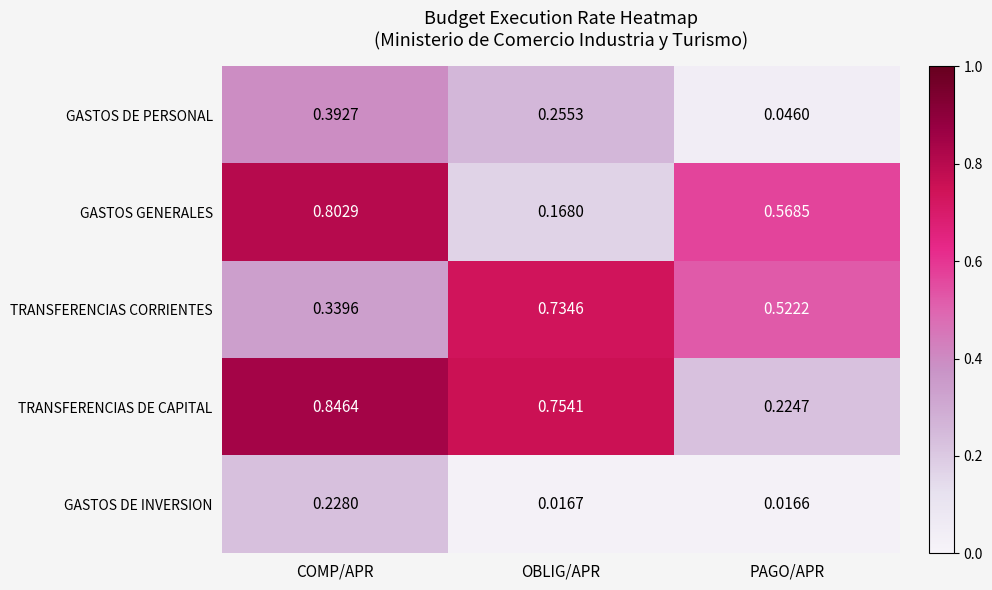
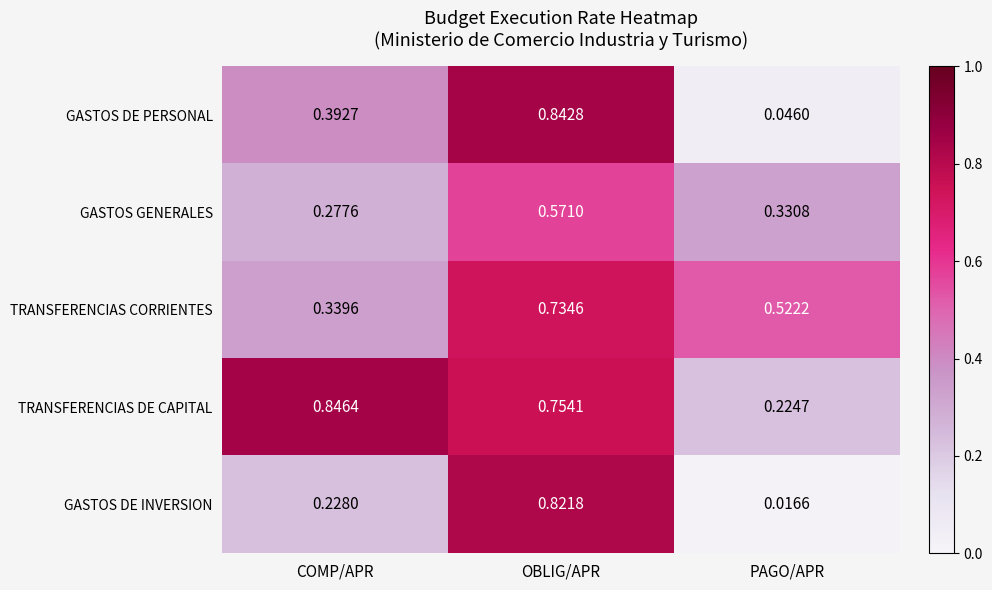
GASTOS DE PERSONAL, OBLIG/APR: 0.2553 -> 0.8428
GASTOS GENERALES, COMP/APR: 0.8029 -> 0.2776
GASTOS GENERALES, OBLIG/APR: 0.1680 -> 0.5710
GASTOS GENERALES, PAGO/APR: 0.5685 -> 0.3308
GASTOS DE INVERSION, OBLIG/APR: 0.0167 -> 0.8218
